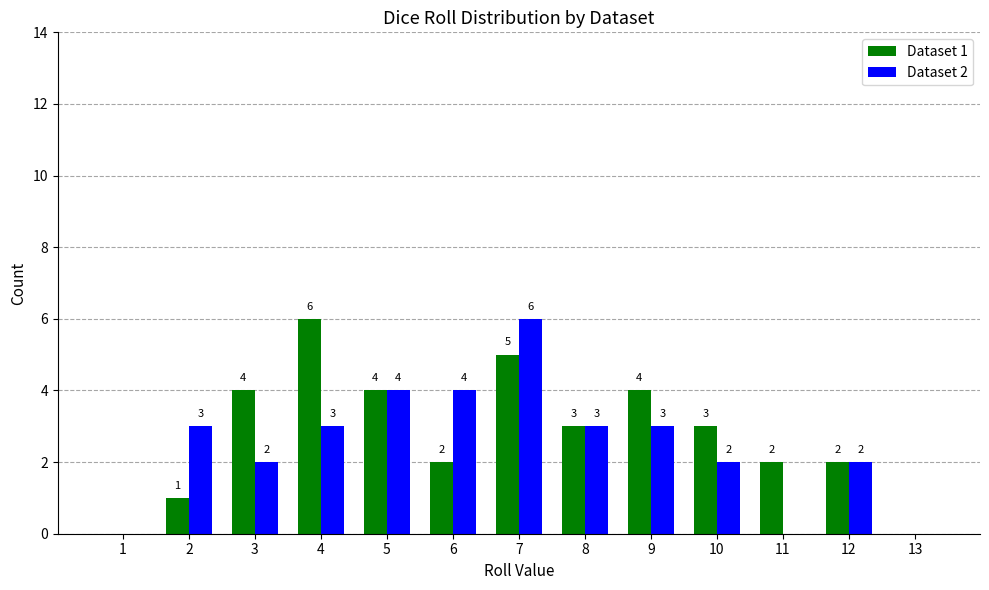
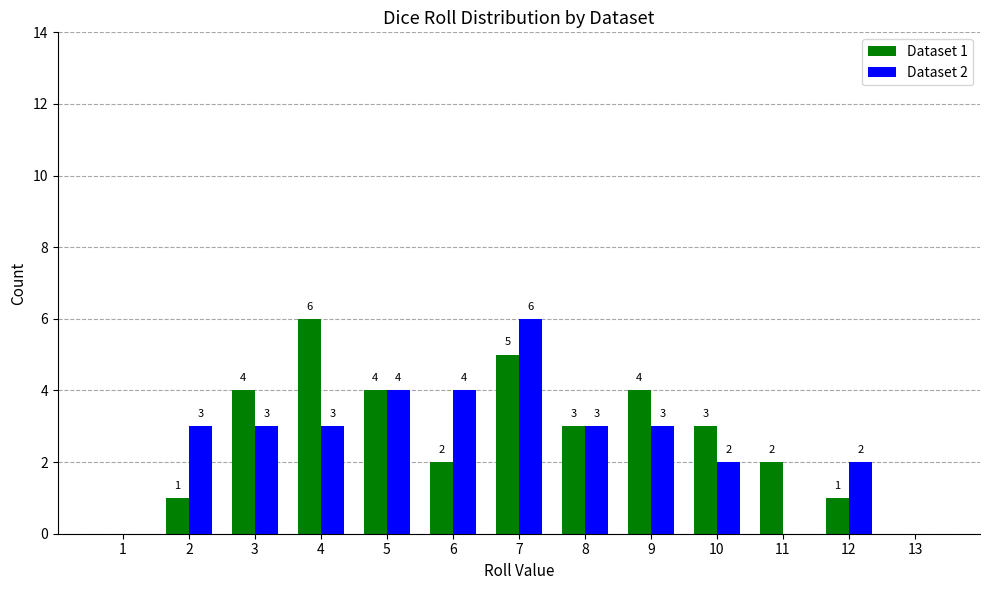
Dataset 2, 3: 2 -> 3
Dataset 1, 12: 2 -> 1
